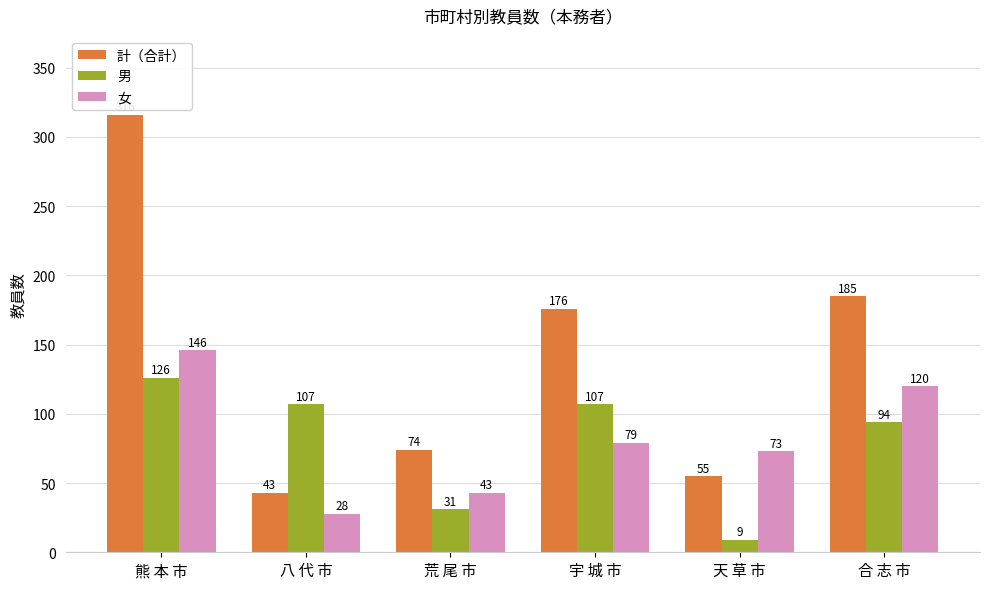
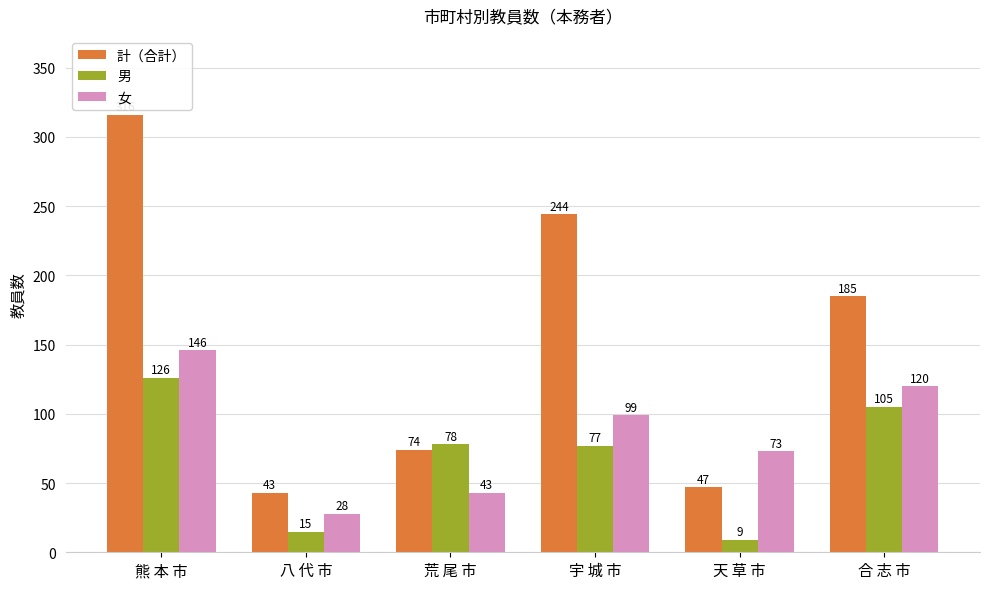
男, 八 代 市: 107 -> 15
男, 荒 尾 市: 31 -> 78
計（合計）, 宇 城 市: 176 -> 244
男, 宇 城 市: 107 -> 77
女, 宇 城 市: 79 -> 99
計（合計）, 天 草 市: 55 -> 47
男, 合 志 市: 94 -> 105
